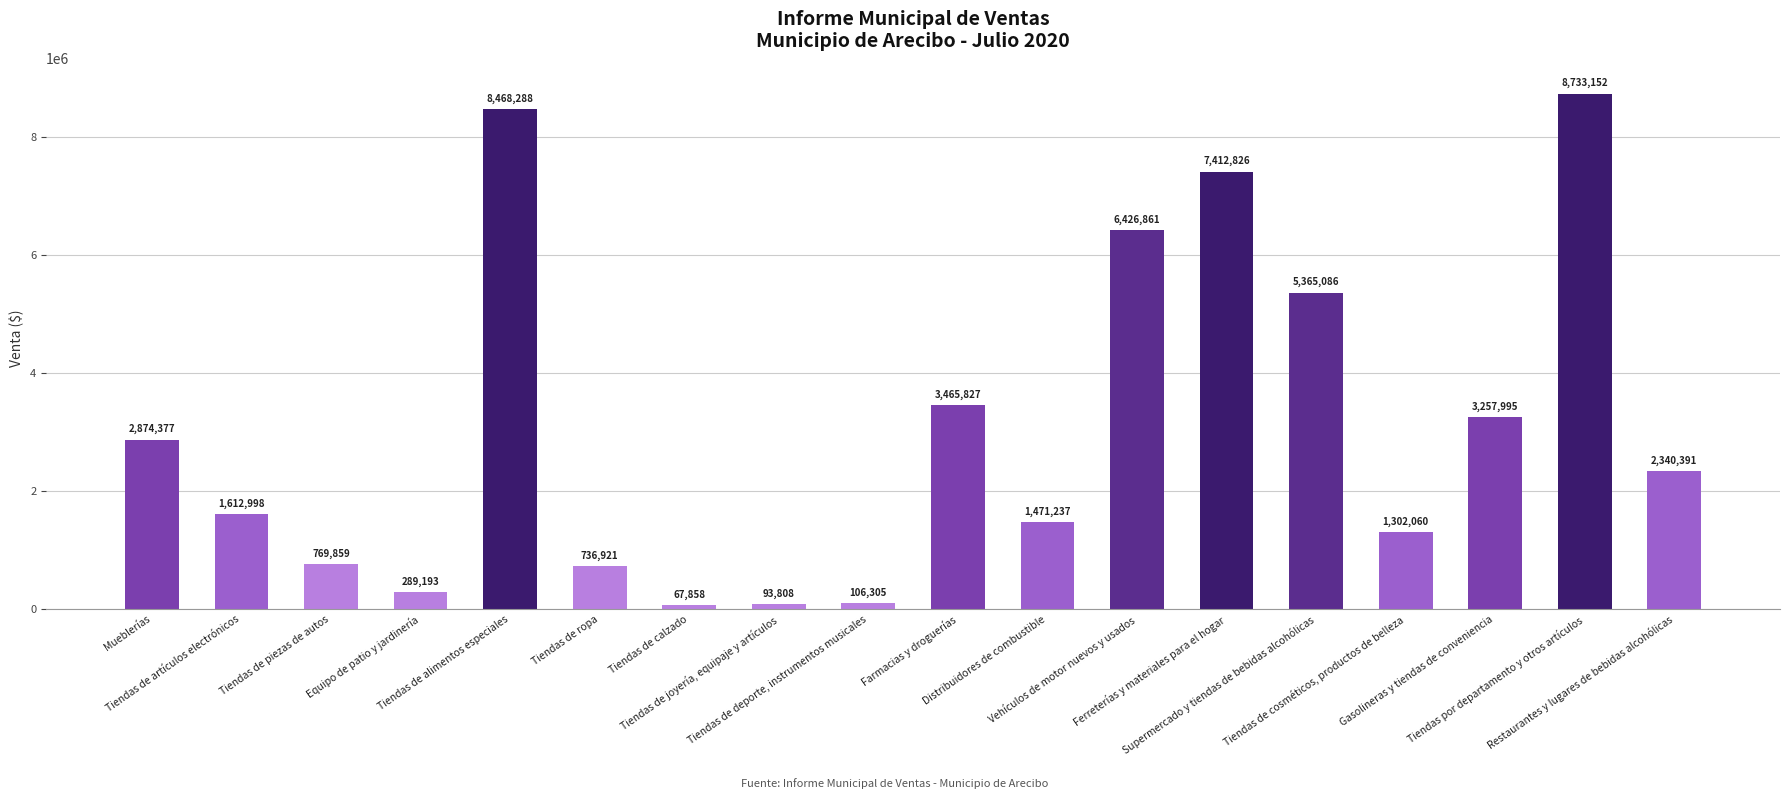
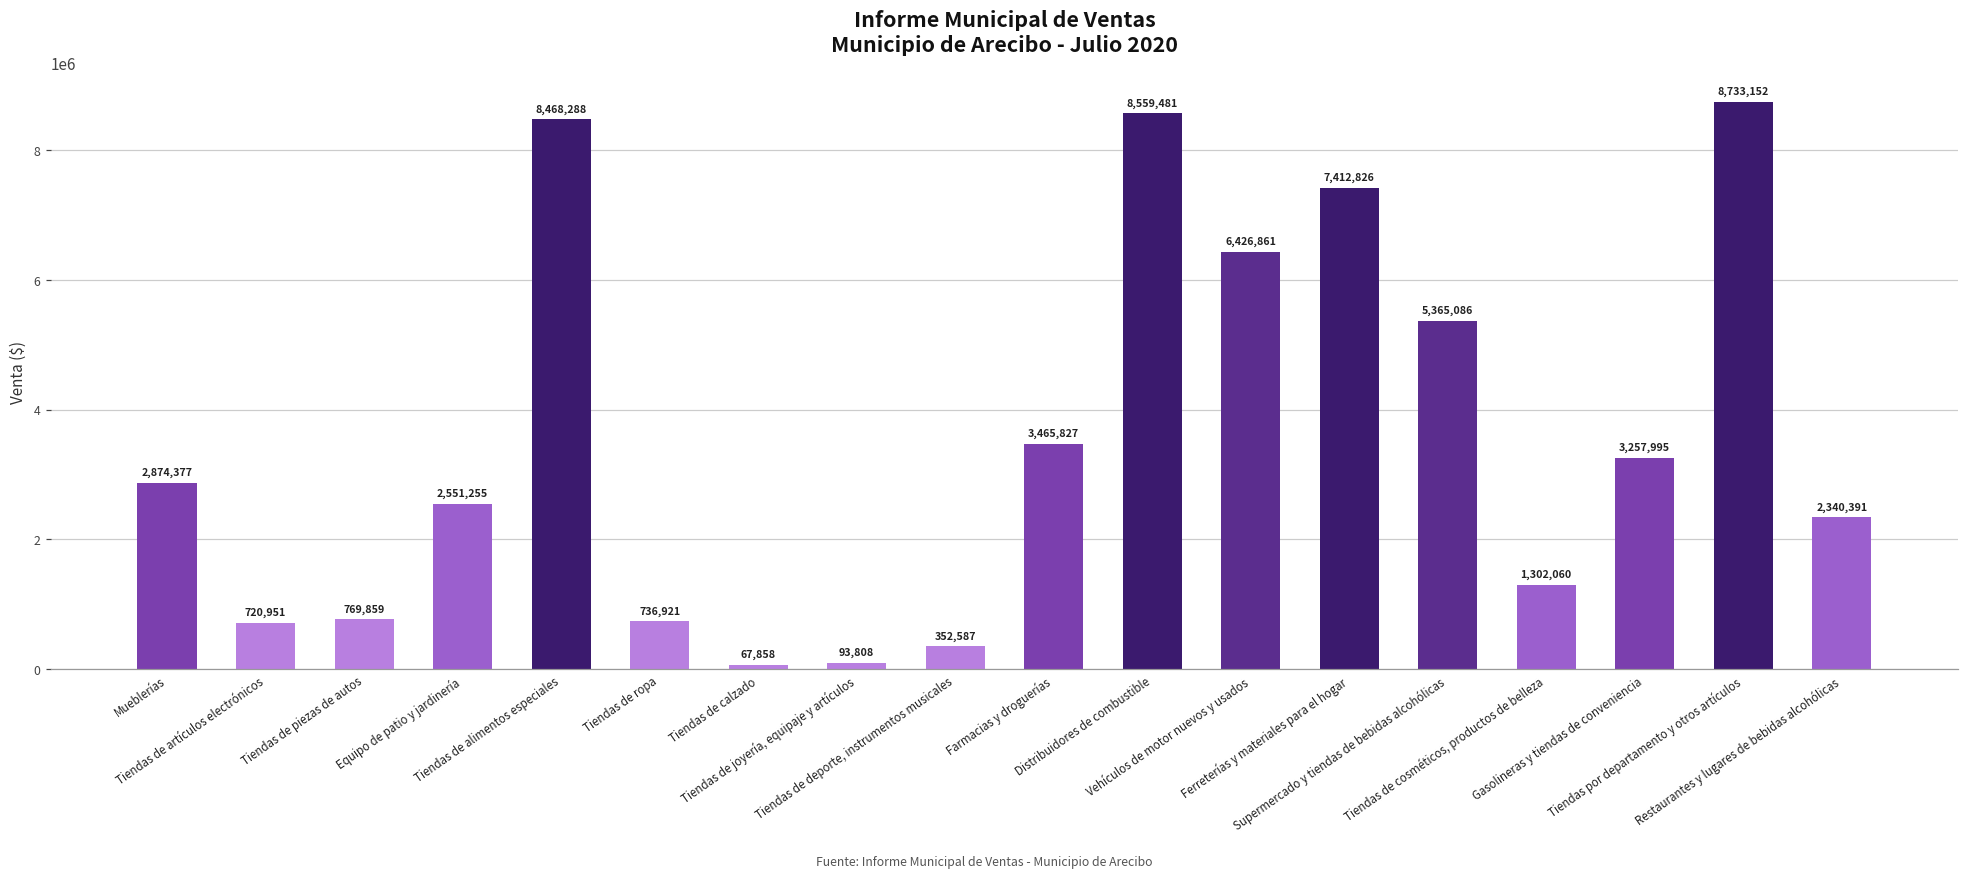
Tiendas de artículos electrónicos: 1,612,998 -> 720,951
Equipo de patio y jardinería: 289,193 -> 2,551,255
Tiendas de deporte, instrumentos musicales: 106,305 -> 352,587
Distribuidores de combustible: 1,471,237 -> 8,559,481
